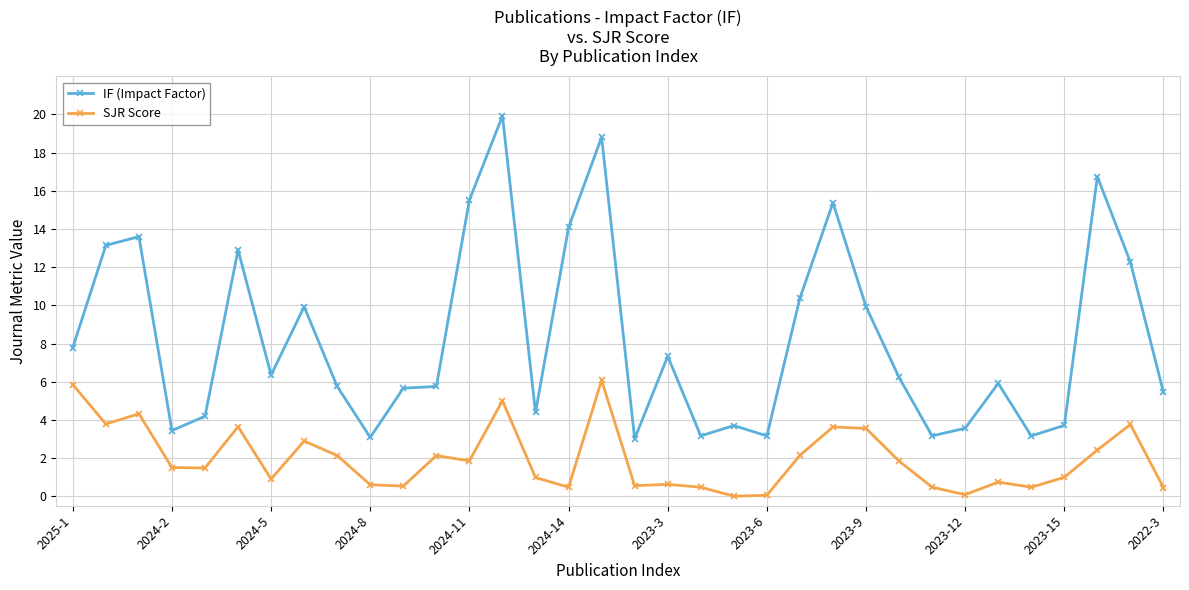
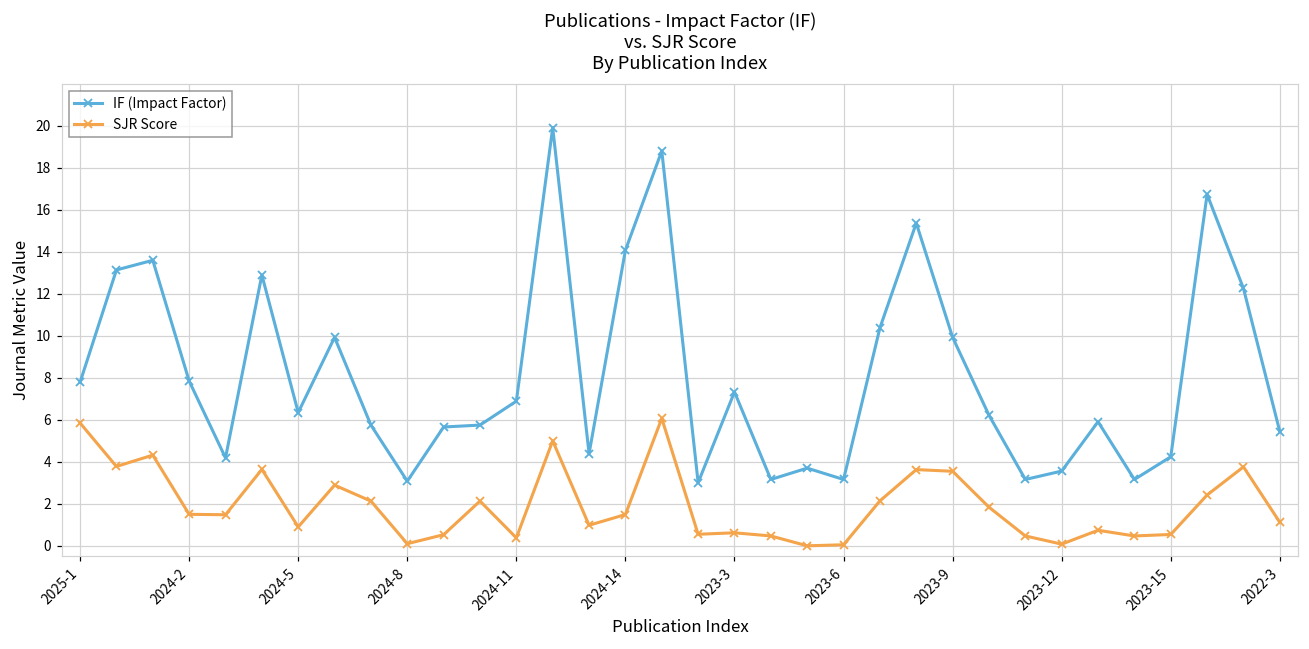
IF (Impact Factor), 2024-2: 3.4 -> 7.9
SJR Score, 2024-8: 0.6 -> 0.1
IF (Impact Factor), 2024-11: 15.5 -> 6.9
SJR Score, 2024-11: 1.9 -> 0.4
SJR Score, 2024-14: 0.5 -> 1.5
IF (Impact Factor), 2023-15: 3.7 -> 4.2
SJR Score, 2023-15: 1.0 -> 0.5
SJR Score, 2022-3: 0.5 -> 1.1
